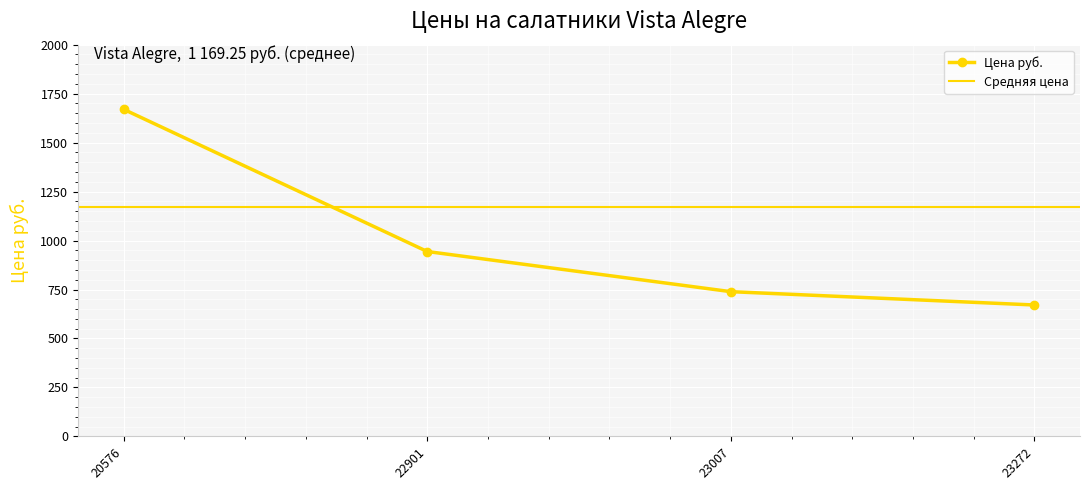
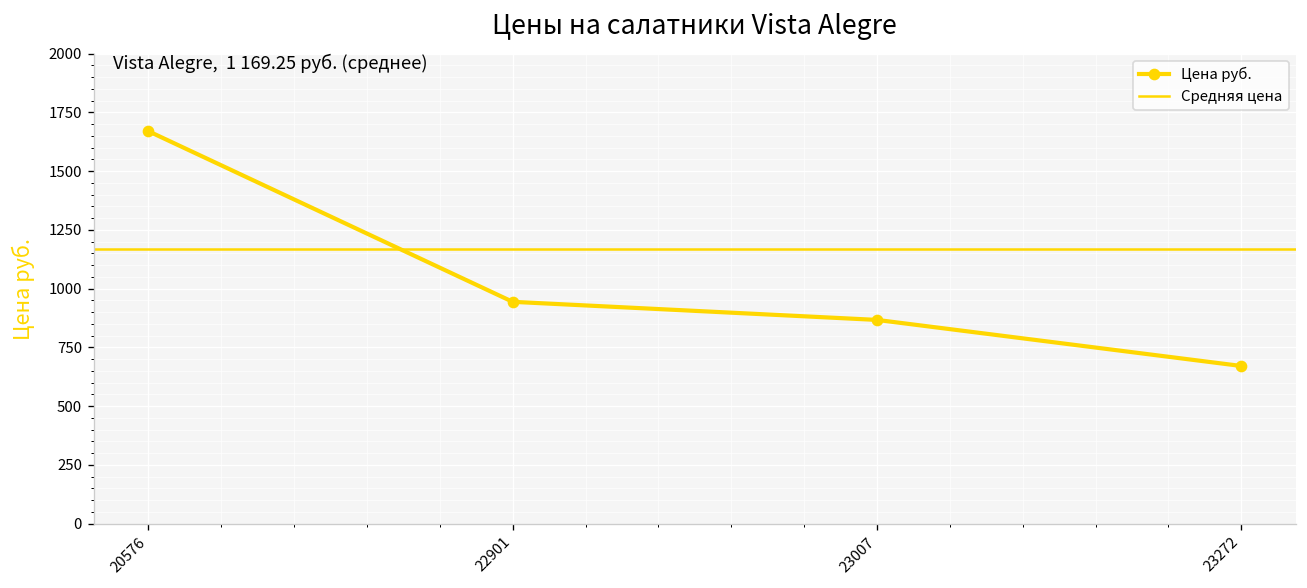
23007: 740 -> 870
